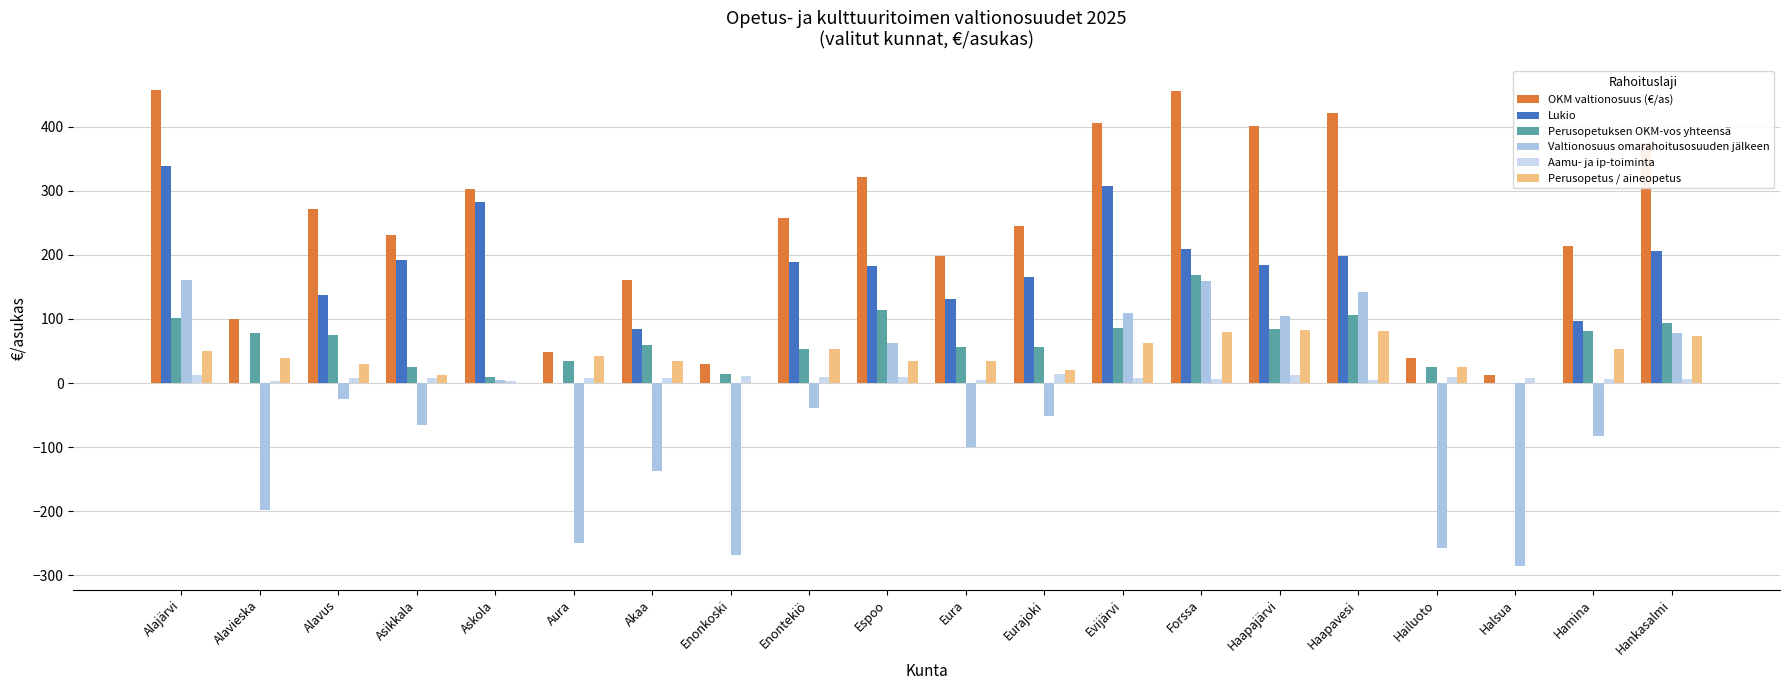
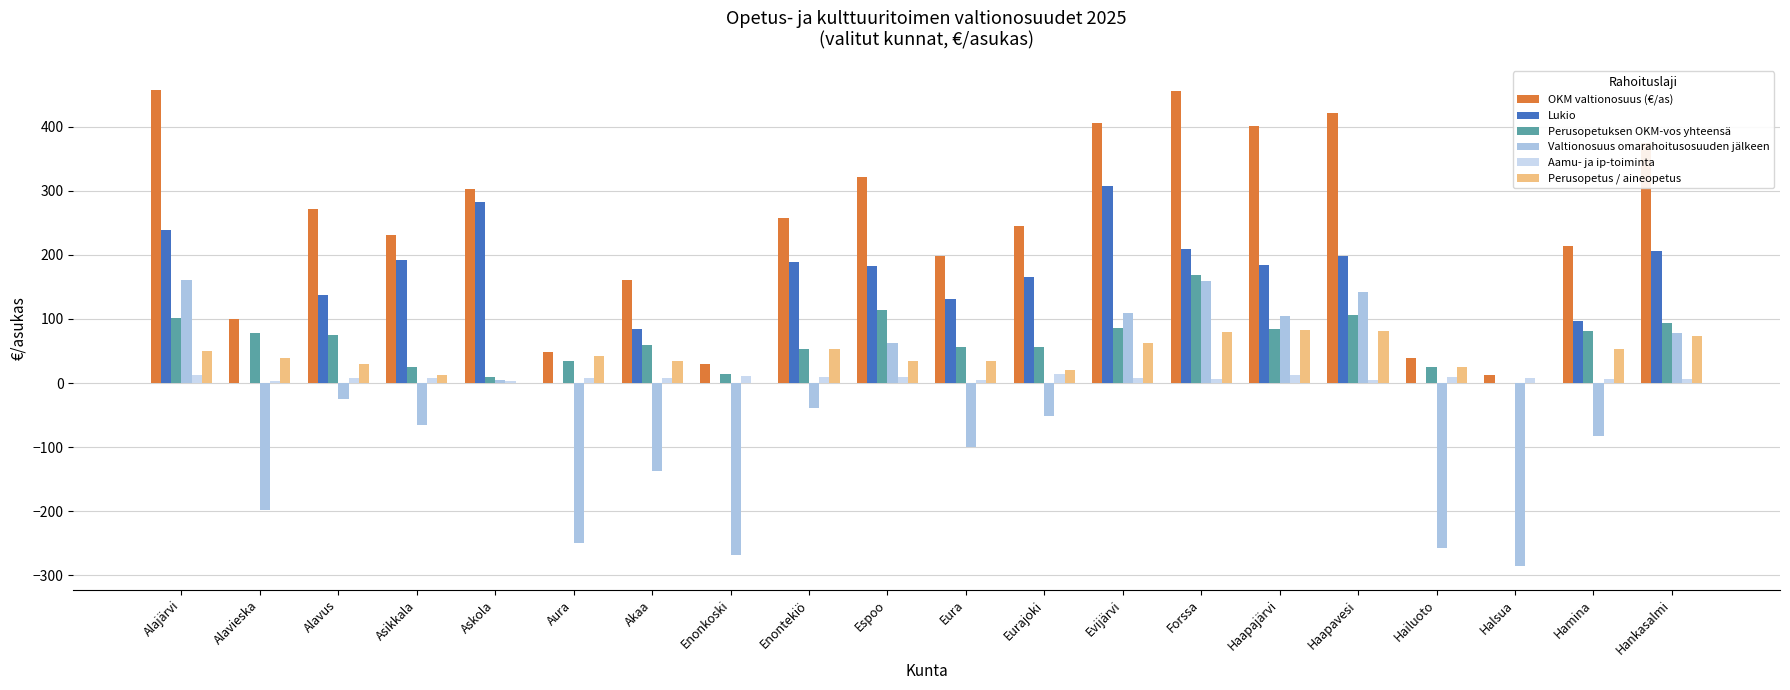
Lukio, Alajärvi: 340 -> 240
